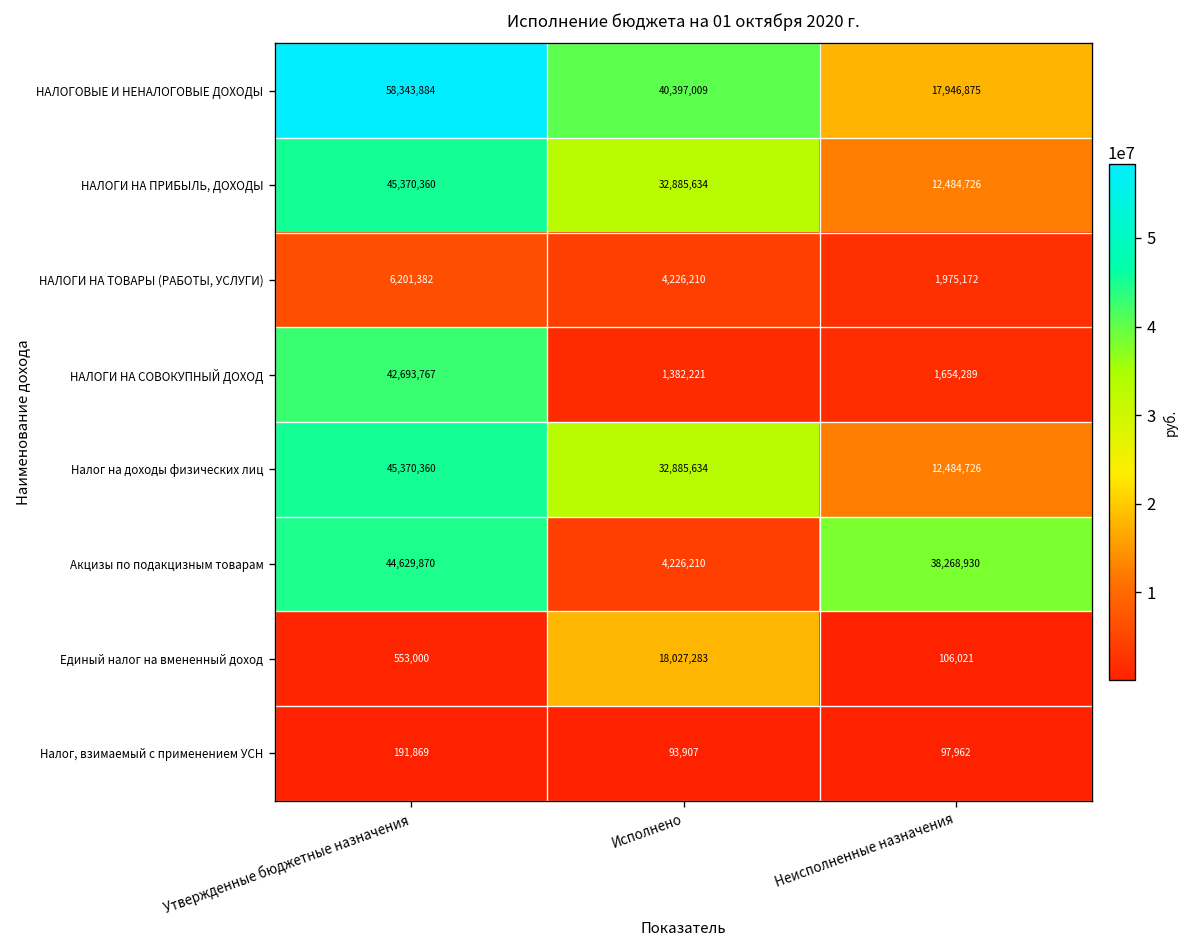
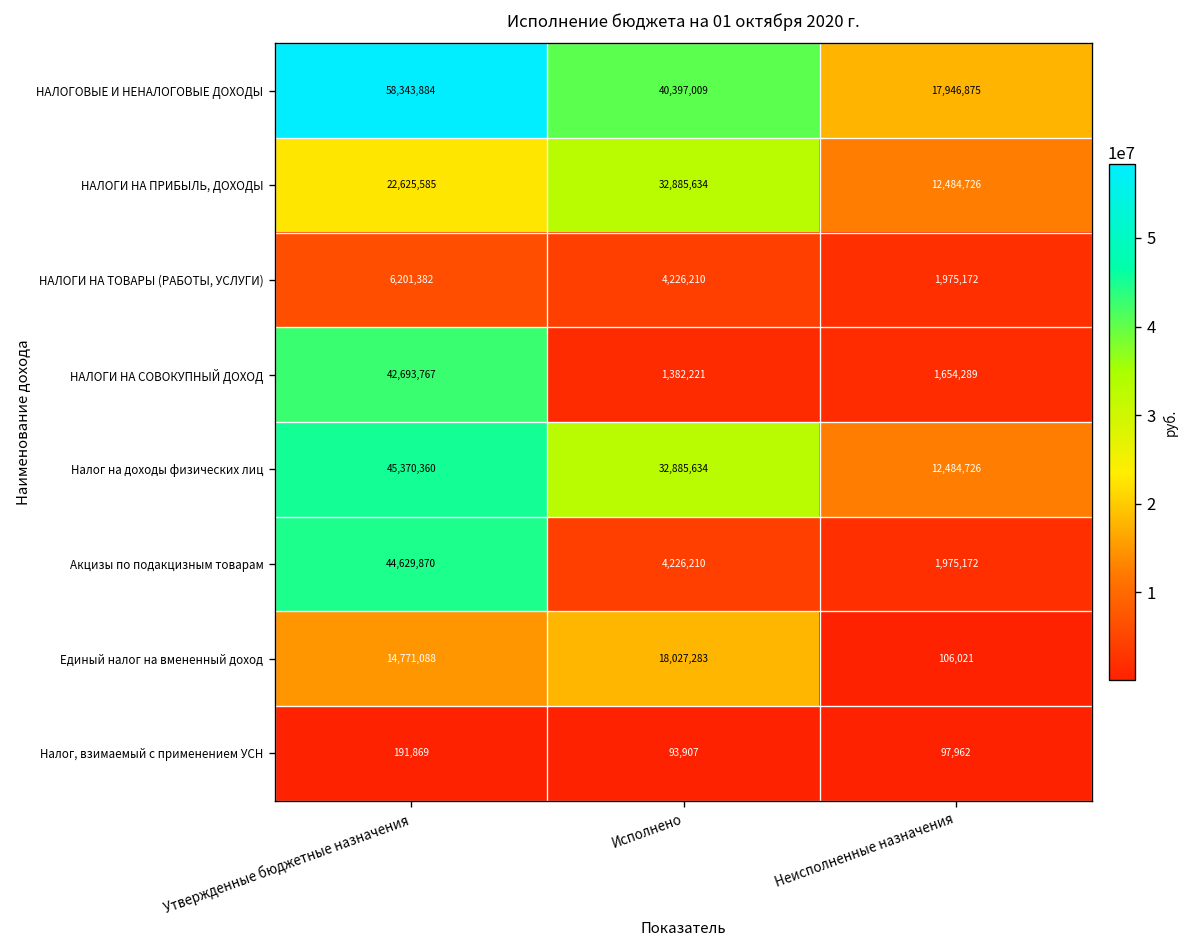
НАЛОГИ НА ПРИБЫЛЬ, ДОХОДЫ, Утвержденные бюджетные назначения: 45,370,360 -> 22,625,585
Акцизы по подакцизным товарам, Неисполненные назначения: 38,268,930 -> 1,975,172
Единый налог на вмененный доход, Утвержденные бюджетные назначения: 553,000 -> 14,771,088
